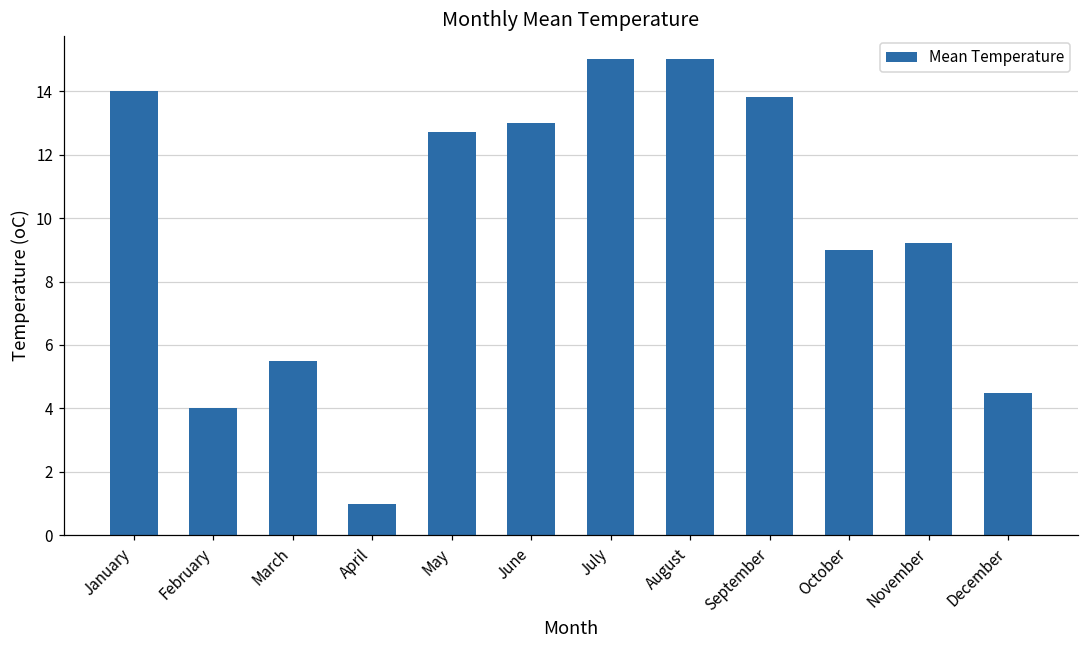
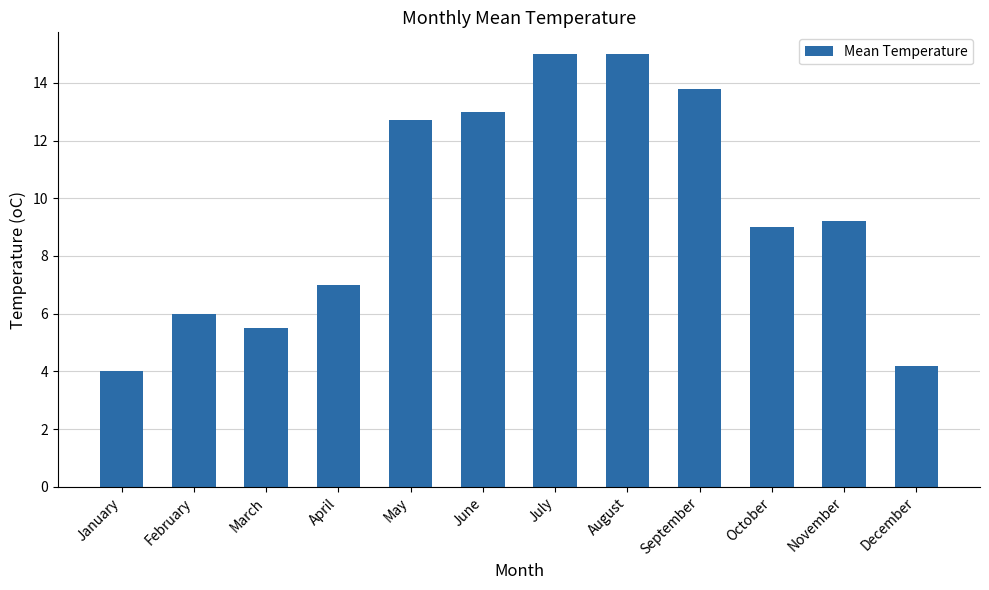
January: 14 -> 4
February: 4 -> 6
April: 1 -> 7
December: 4.5 -> 4.2
